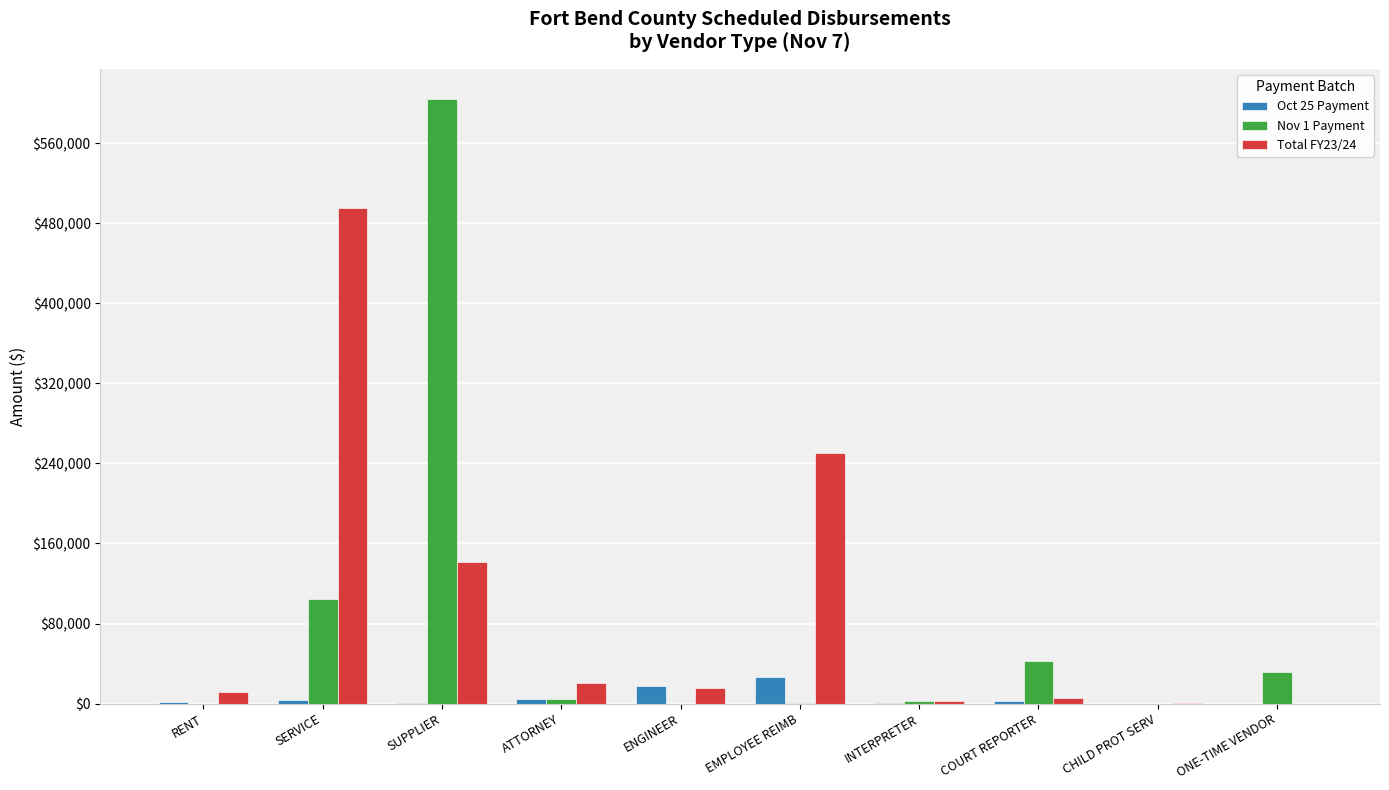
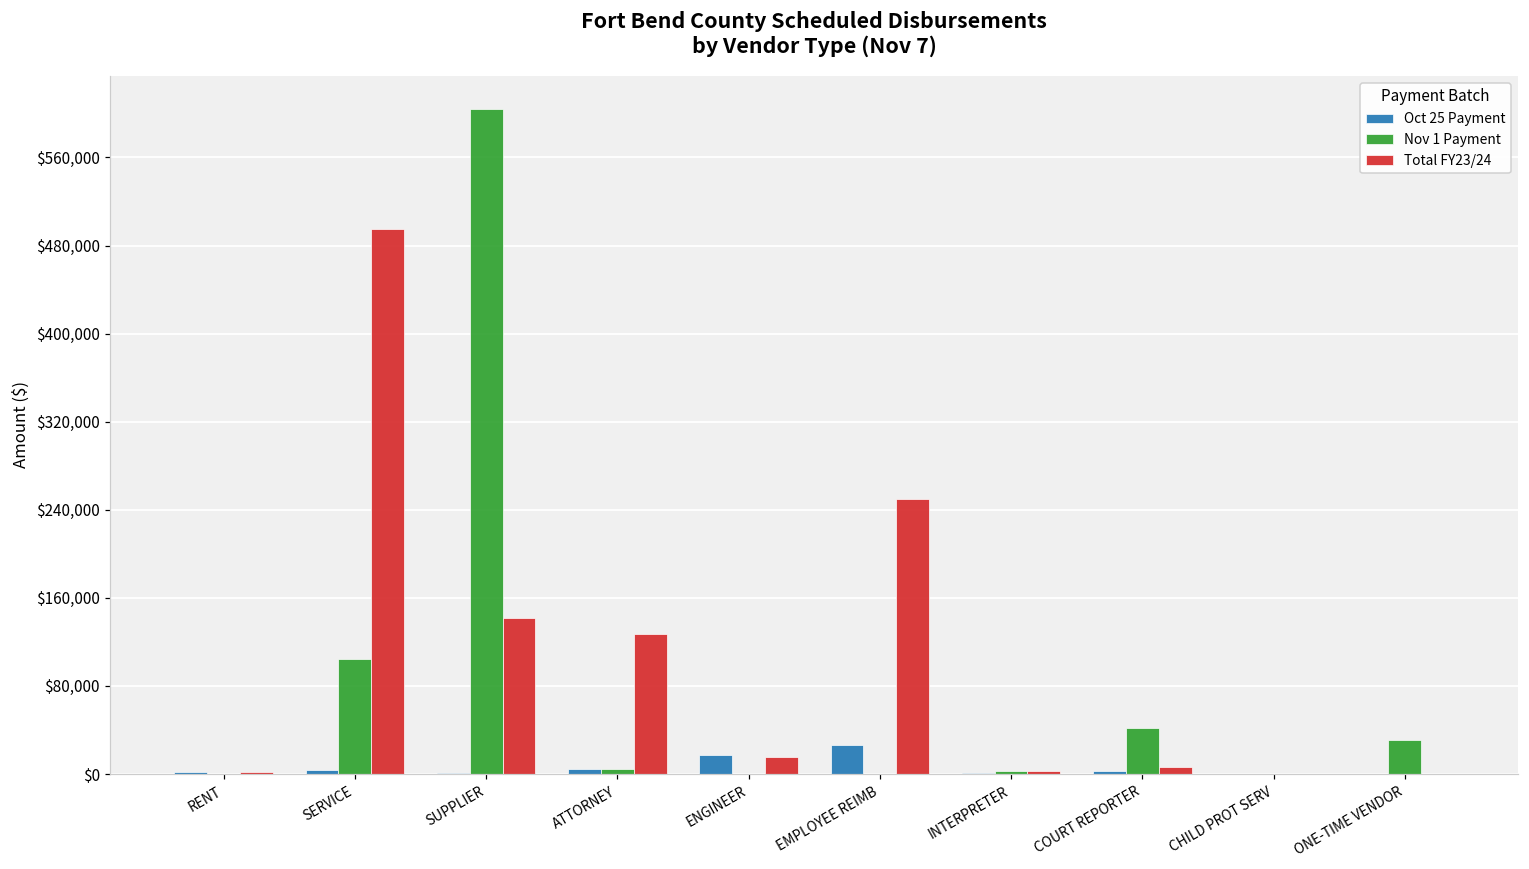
Total FY23/24, RENT: $12,000 -> $2,000
Total FY23/24, ATTORNEY: $21,000 -> $127,000
